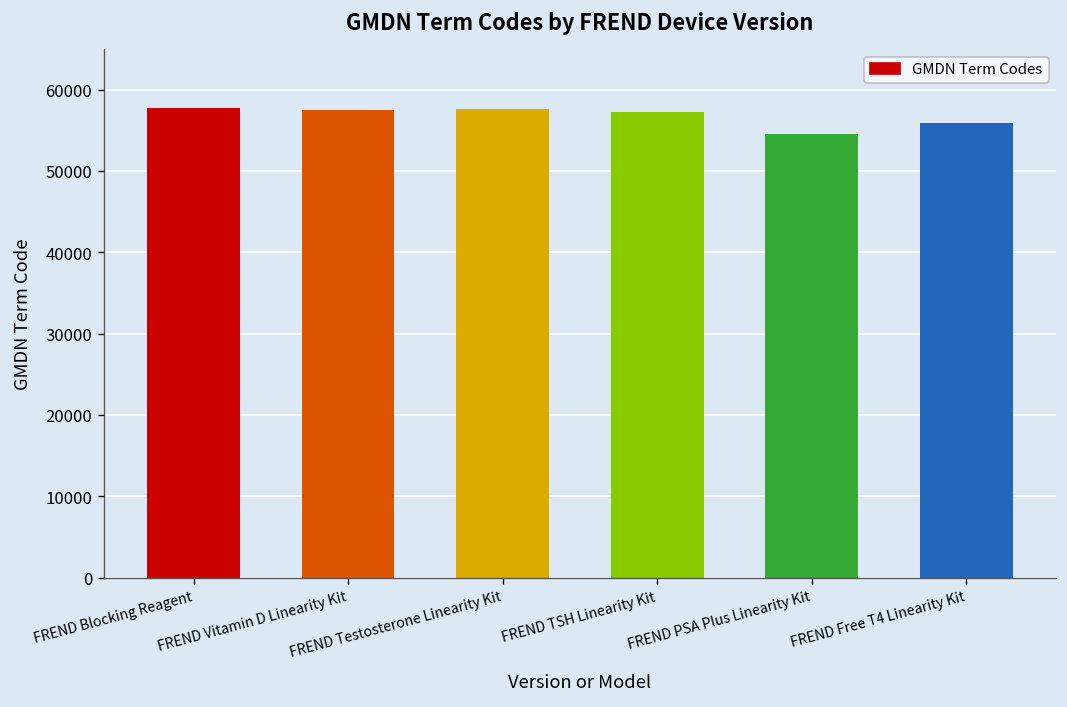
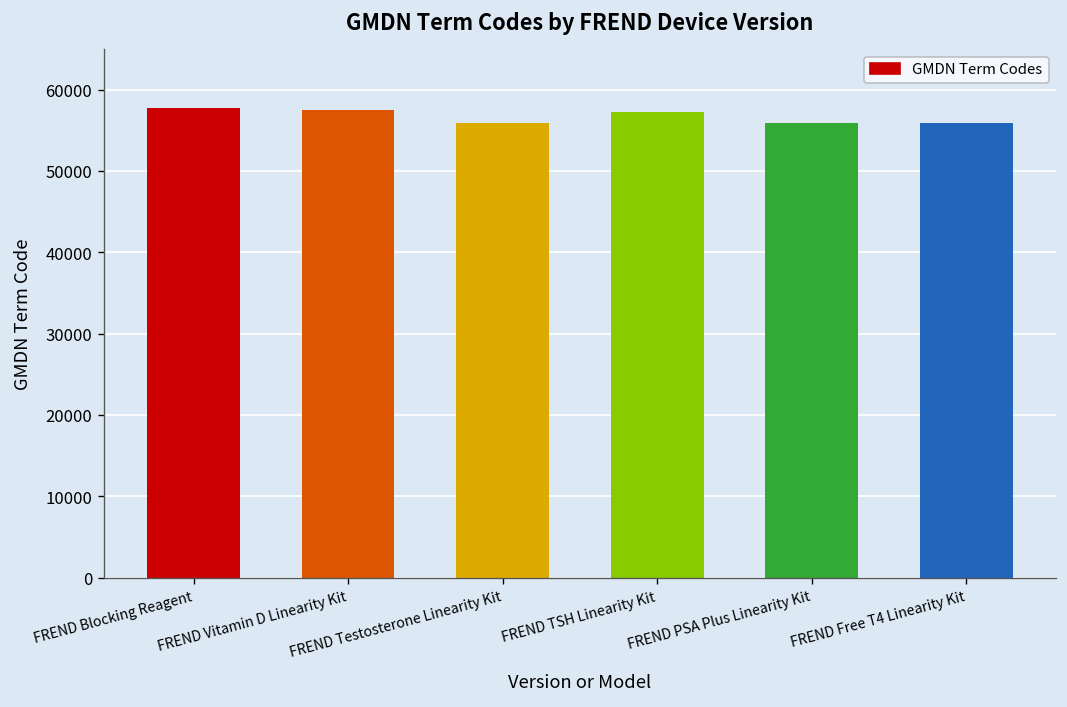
FREND Testosterone Linearity Kit: 58000 -> 56000
FREND PSA Plus Linearity Kit: 55000 -> 56000
